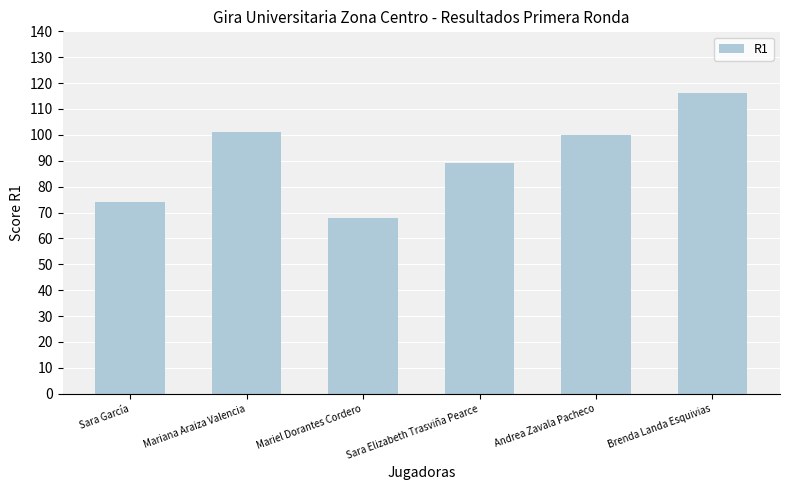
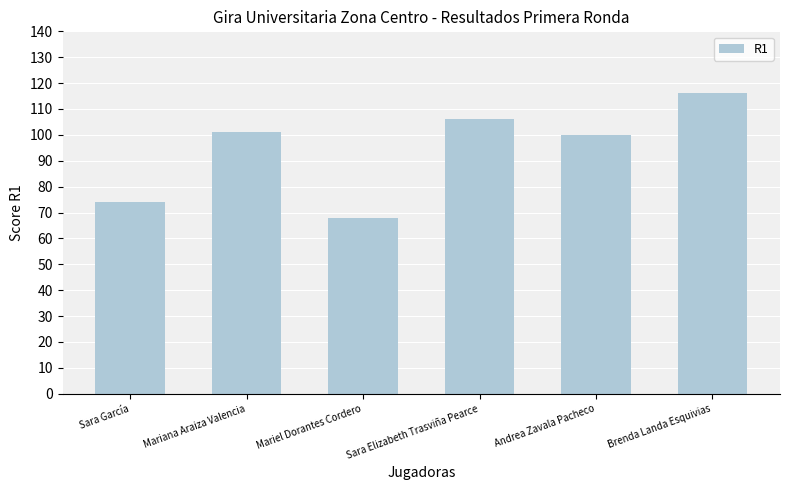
Sara Elizabeth Trasviña Pearce: 89 -> 106
